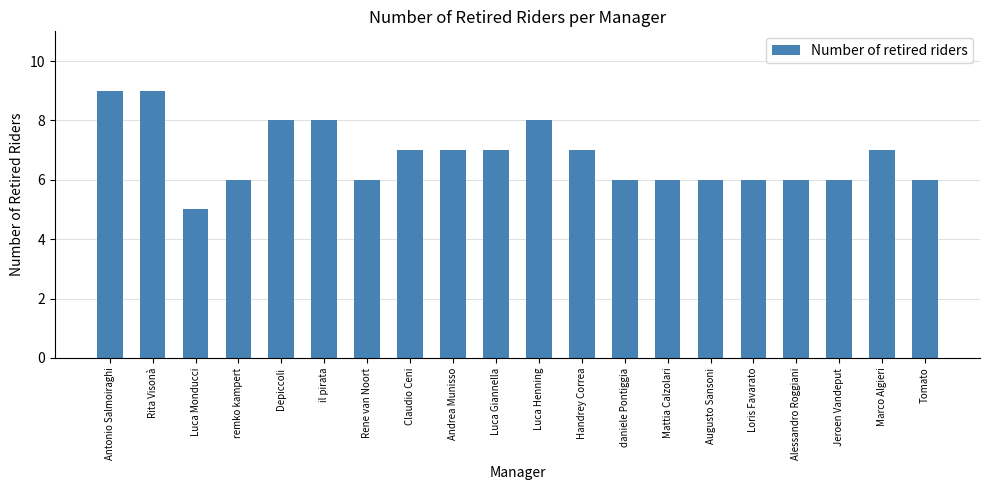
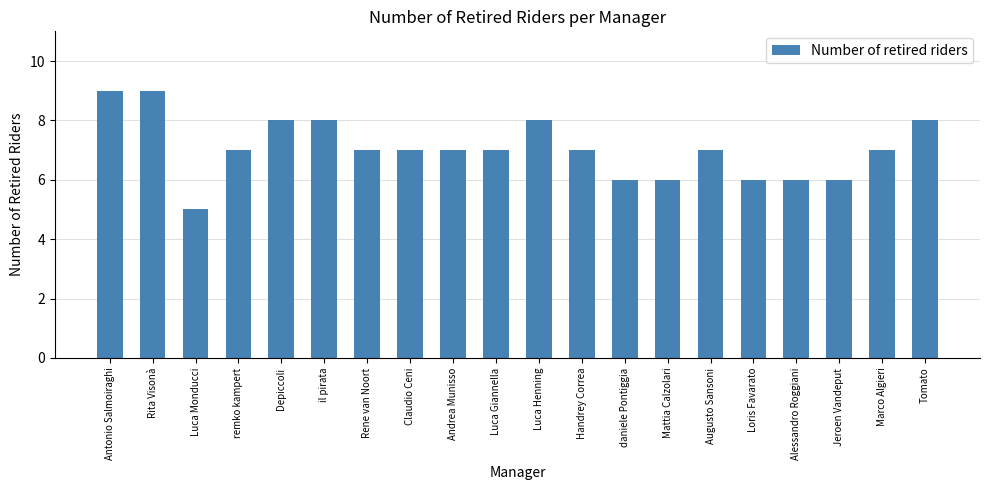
remko kampert: 6 -> 7
Rene van Noort: 6 -> 7
Augusto Sansoni: 6 -> 7
Tomato: 6 -> 8
